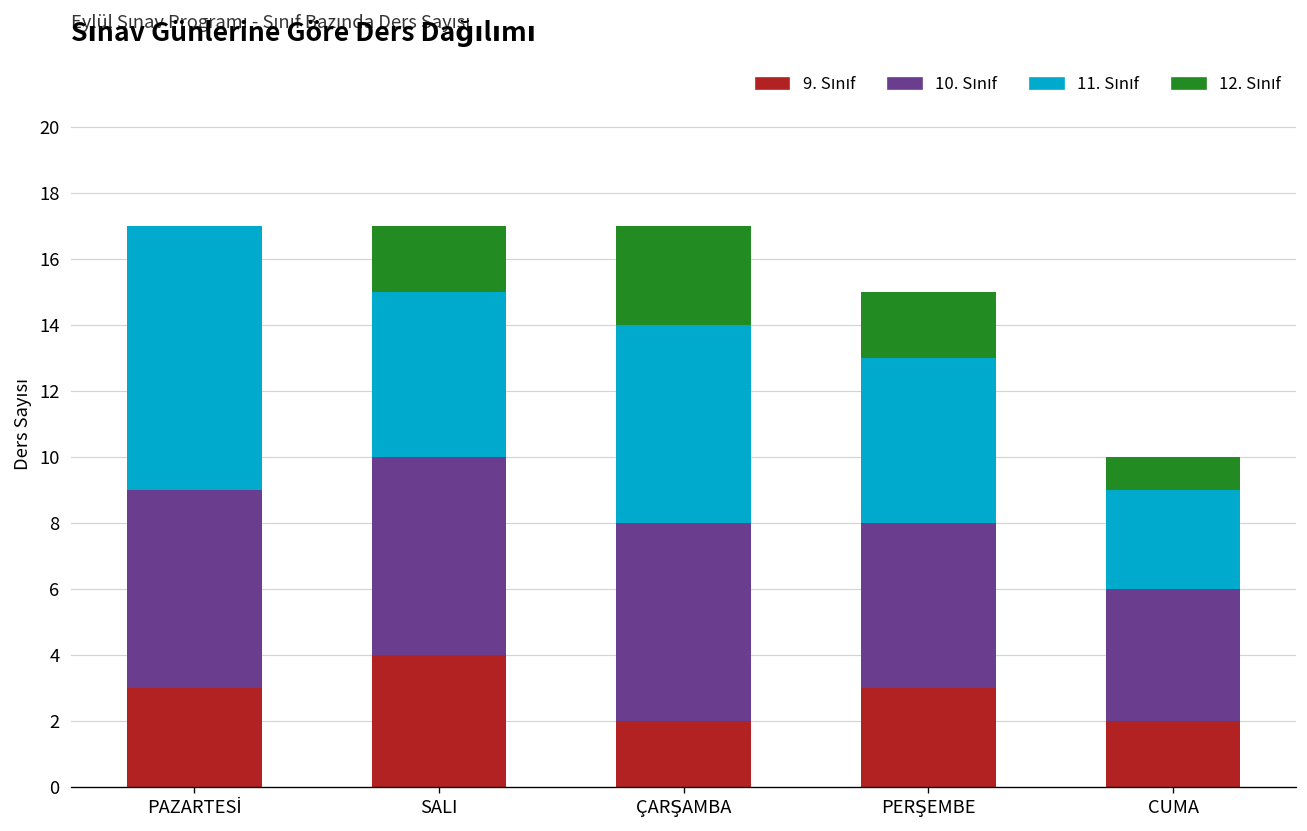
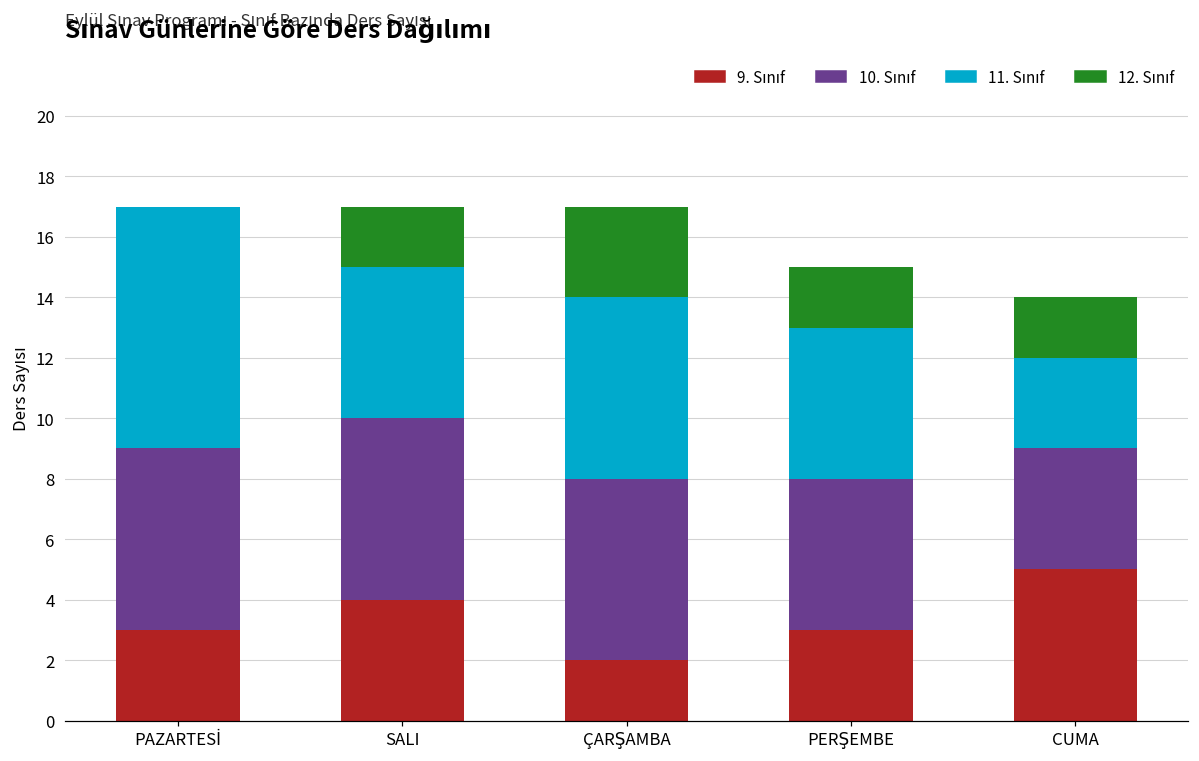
9. Sınıf, CUMA: 2 -> 5
12. Sınıf, CUMA: 1 -> 2
